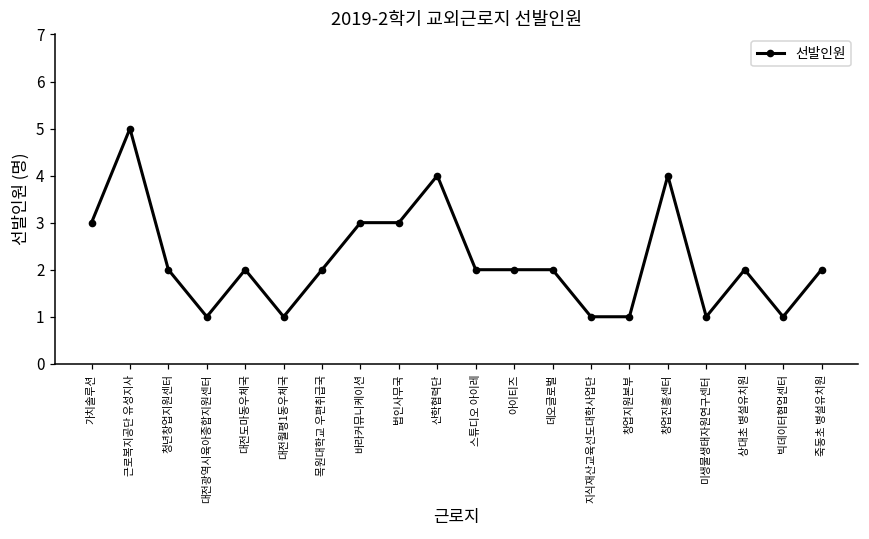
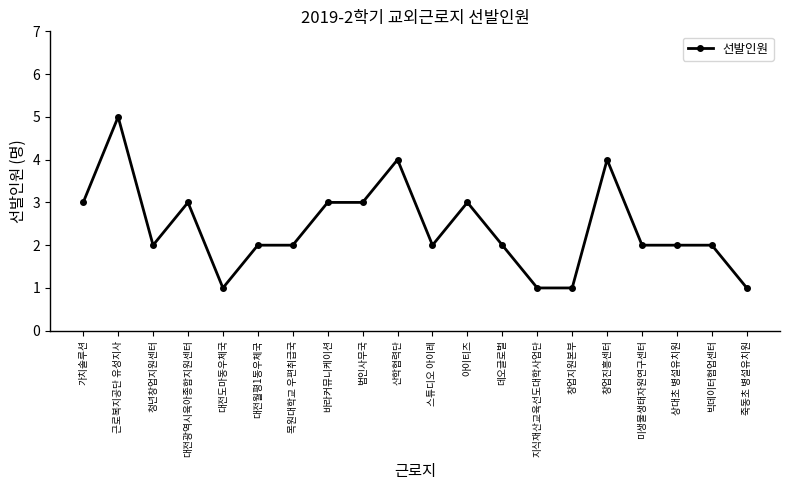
대전광역시육아종합지원센터: 1 -> 3
대전도마동우체국: 2 -> 1
대전월평1동우체국: 1 -> 2
아이티즈: 2 -> 3
미생물생태자원연구센터: 1 -> 2
빅데이터협업센터: 1 -> 2
죽동초 병설유치원: 2 -> 1
